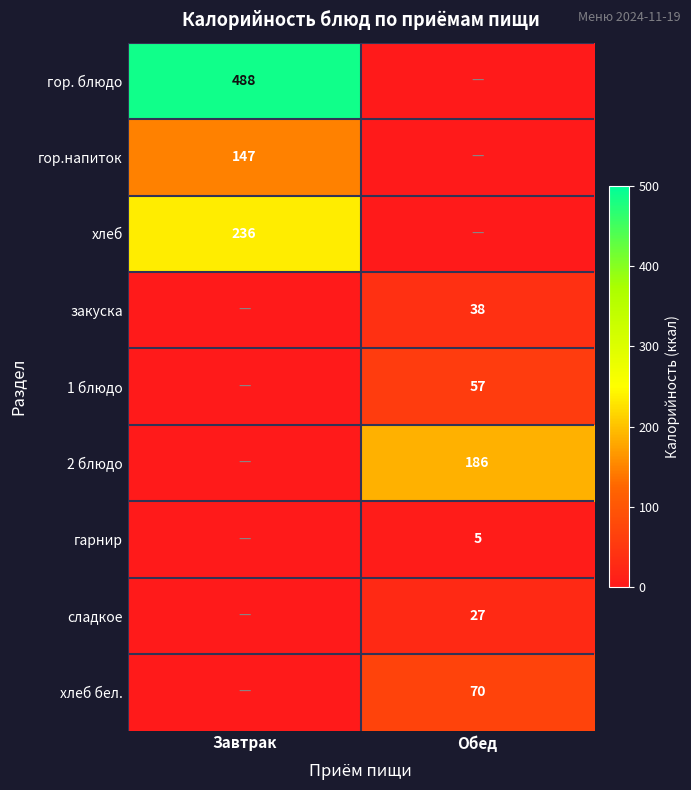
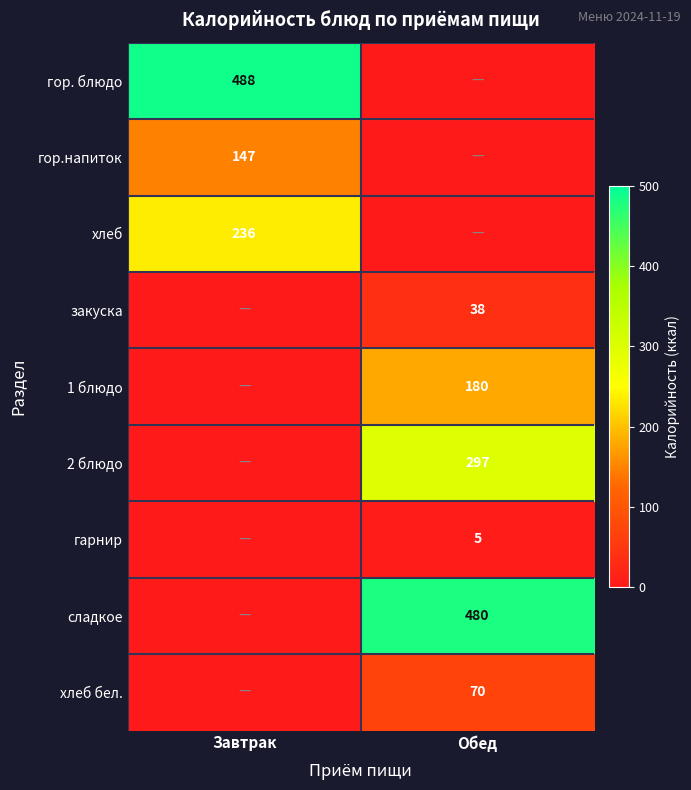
1 блюдо, Обед: 57 -> 180
2 блюдо, Обед: 186 -> 297
сладкое, Обед: 27 -> 480
